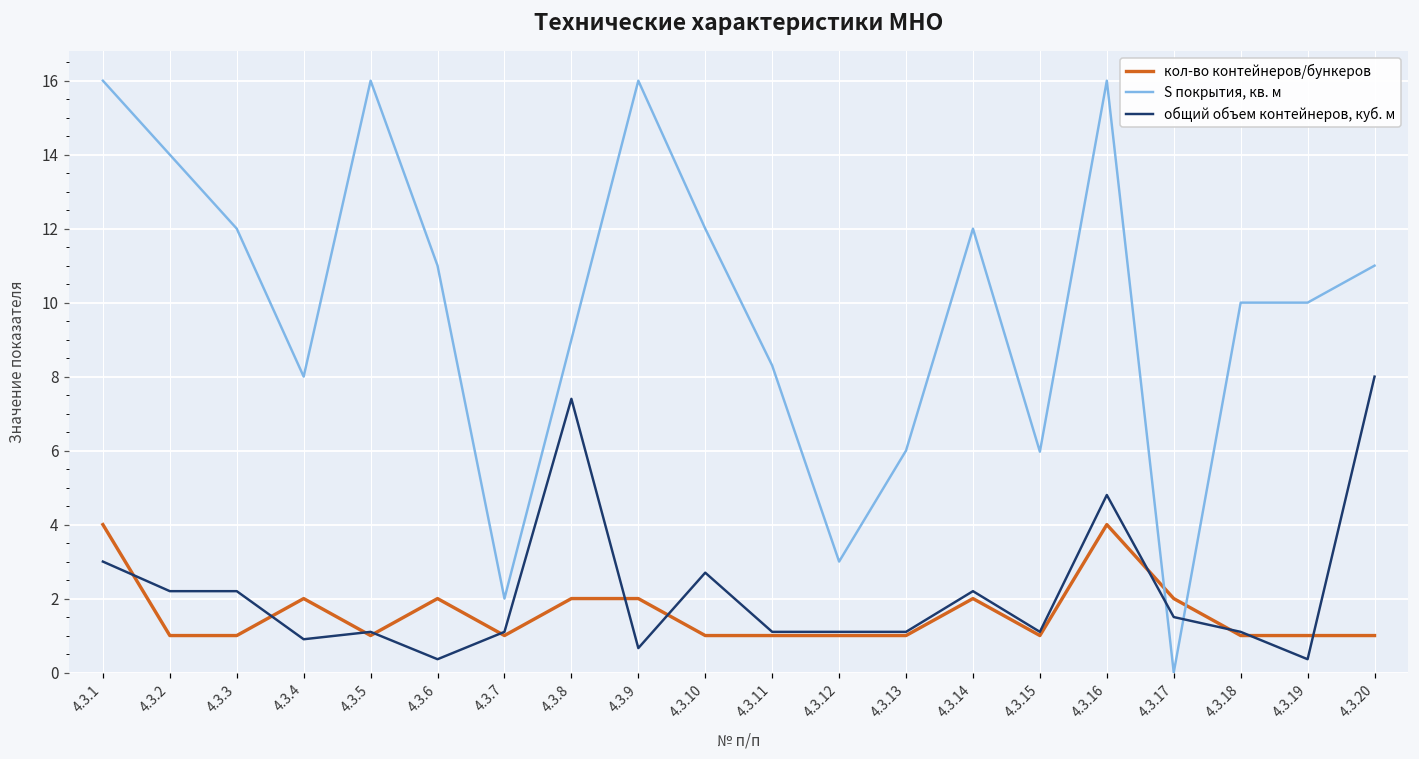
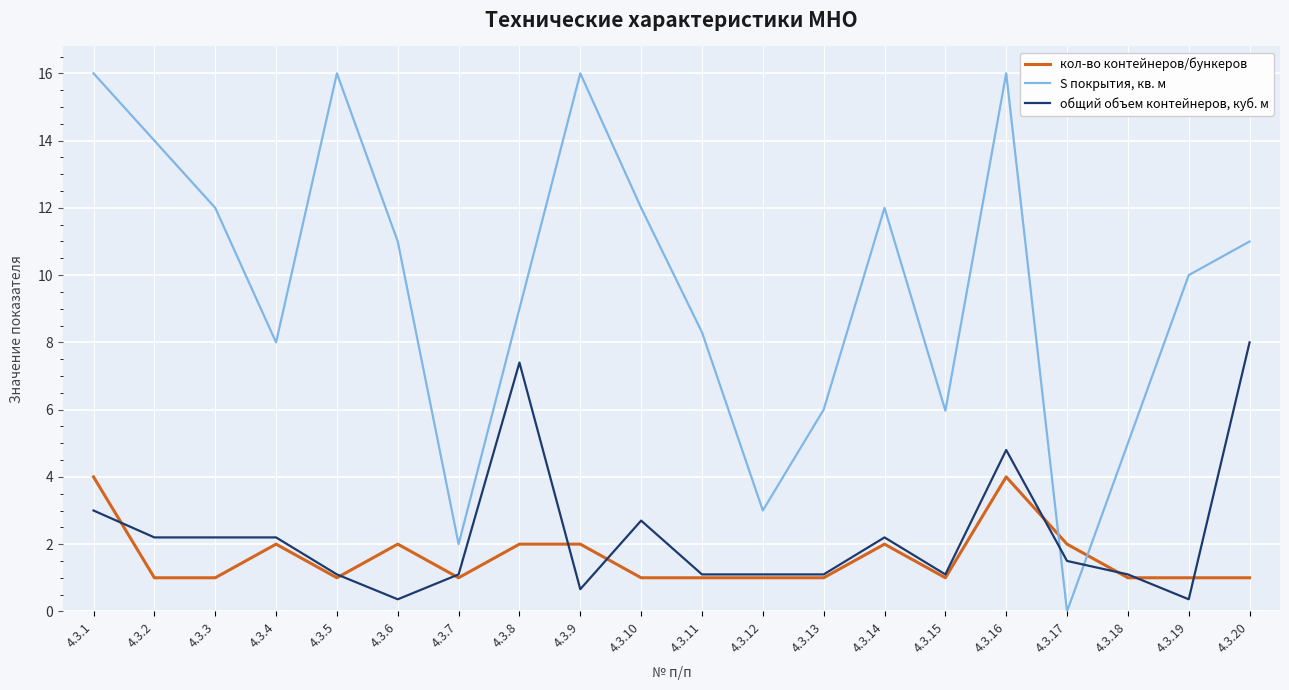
общий объем контейнеров, куб. м, 4.3.4: 0.9 -> 2.2
S покрытия, кв. м, 4.3.18: 10 -> 5
